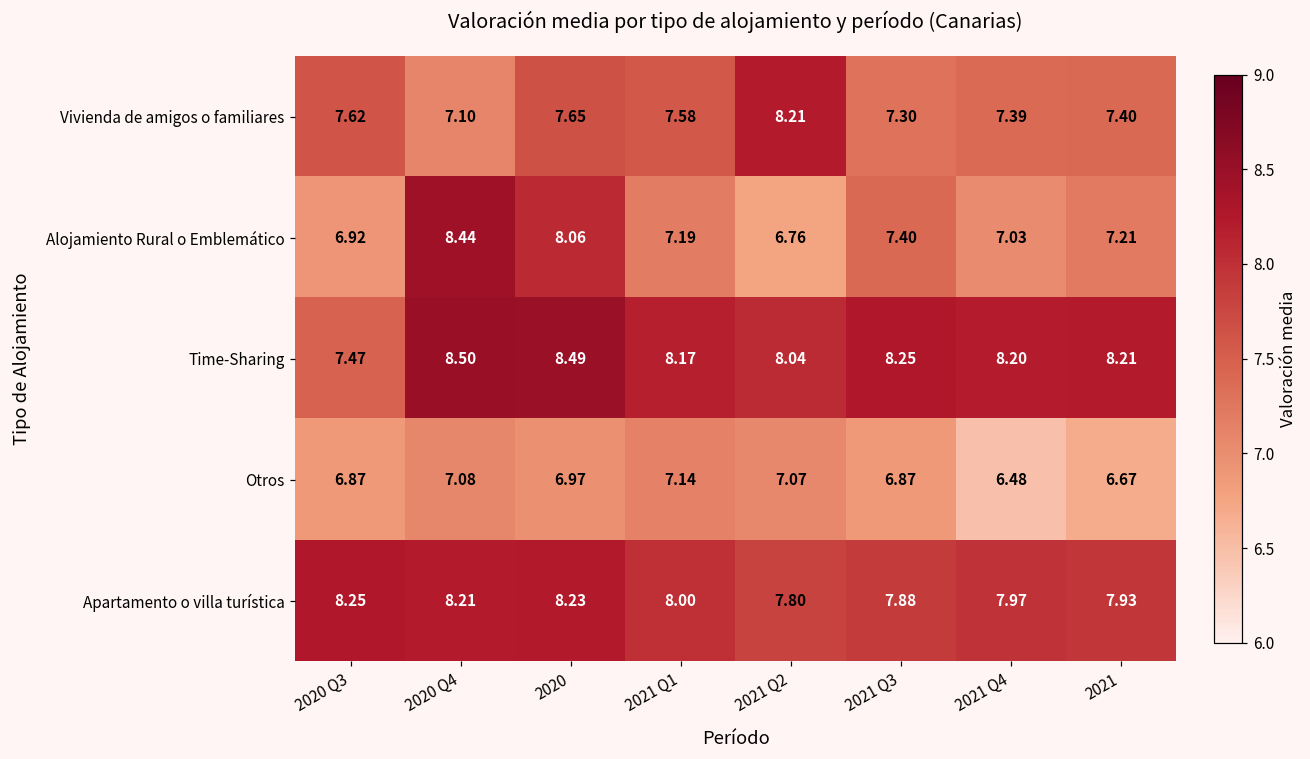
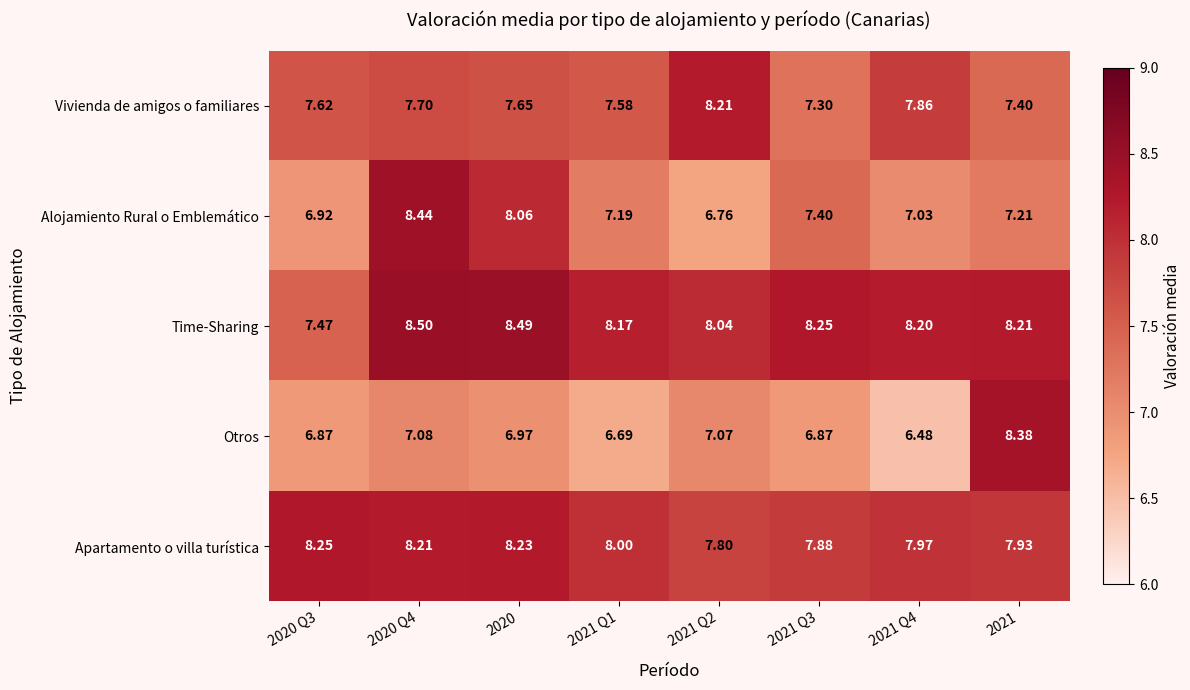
Vivienda de amigos o familiares, 2020 Q4: 7.10 -> 7.70
Vivienda de amigos o familiares, 2021 Q4: 7.39 -> 7.86
Otros, 2021 Q1: 7.14 -> 6.69
Otros, 2021: 6.67 -> 8.38
